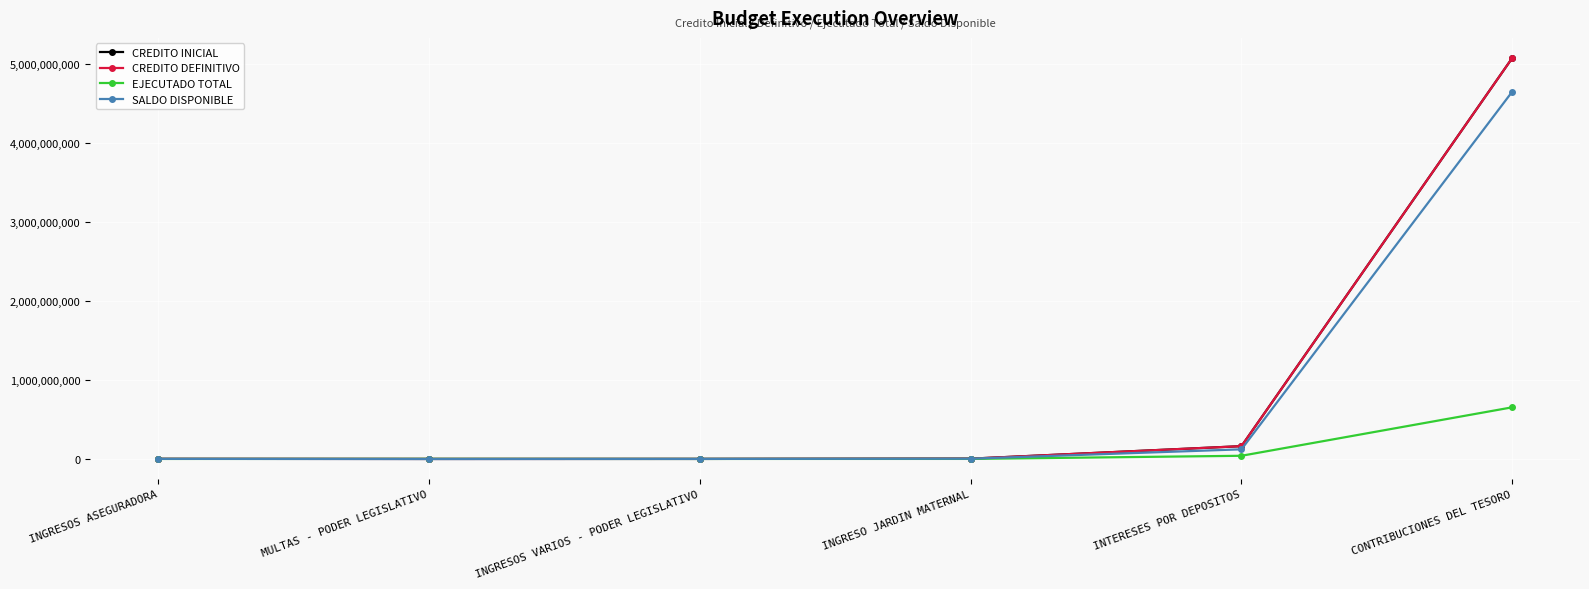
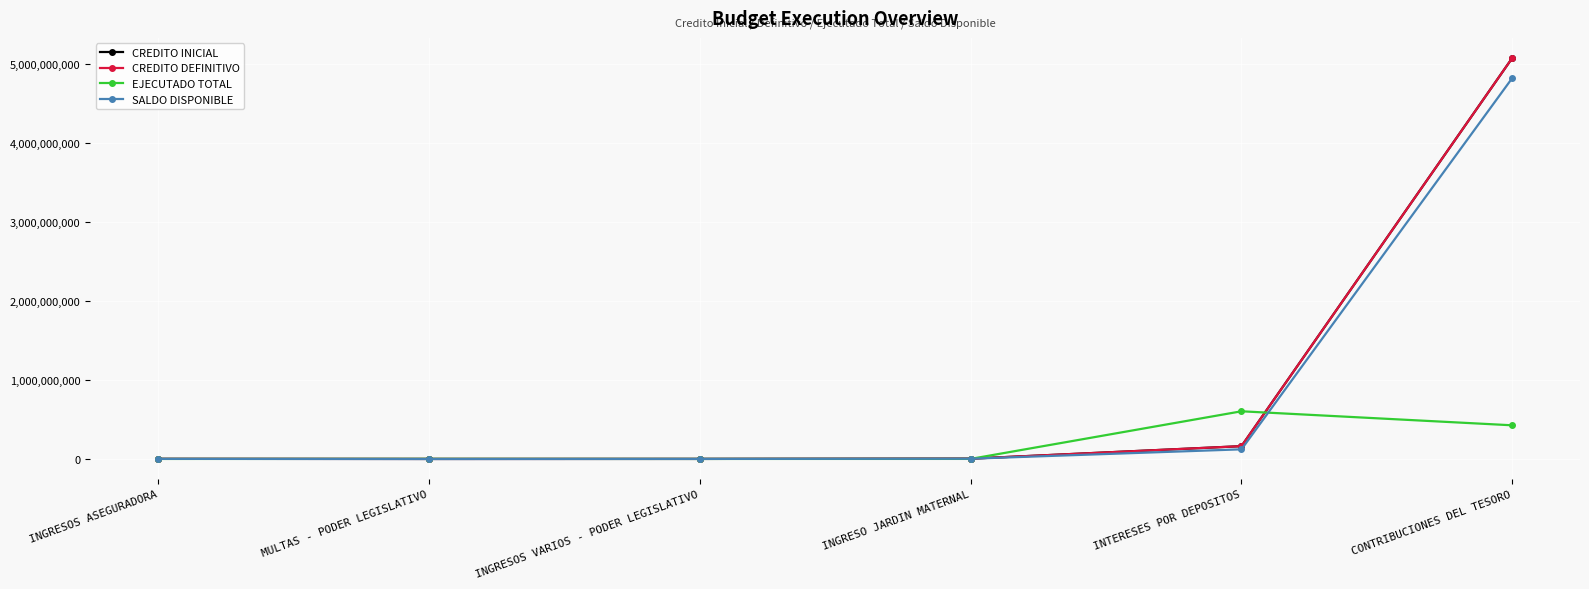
EJECUTADO TOTAL, INTERESES POR DEPOSITOS: 0 -> 600,000,000
EJECUTADO TOTAL, CONTRIBUCIONES DEL TESORO: 700,000,000 -> 400,000,000
SALDO DISPONIBLE, CONTRIBUCIONES DEL TESORO: 4,700,000,000 -> 4,800,000,000
